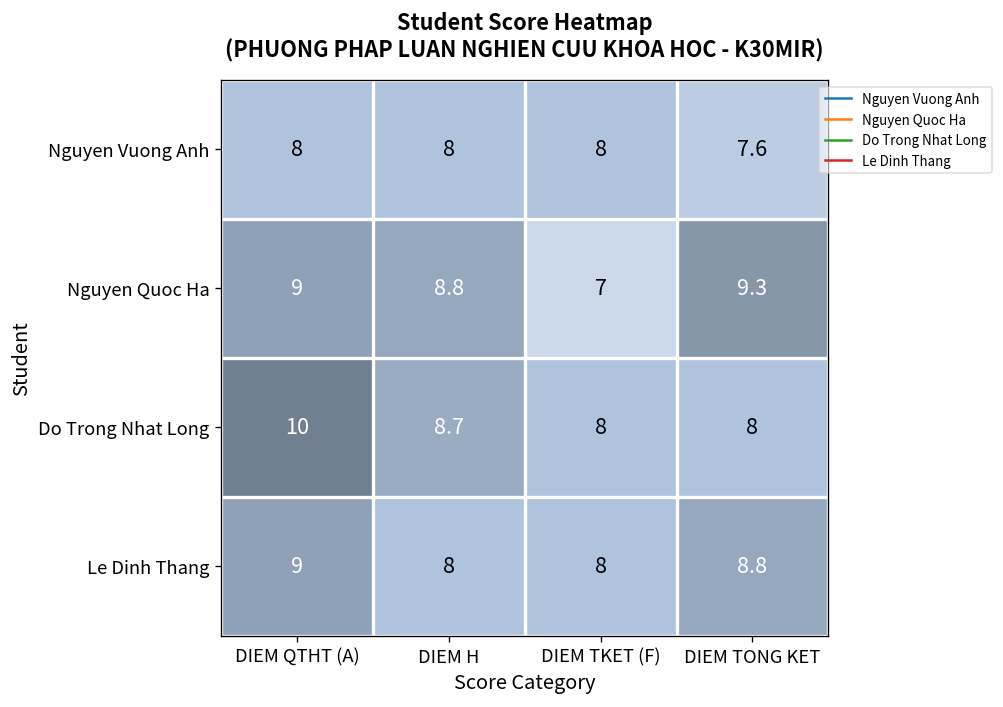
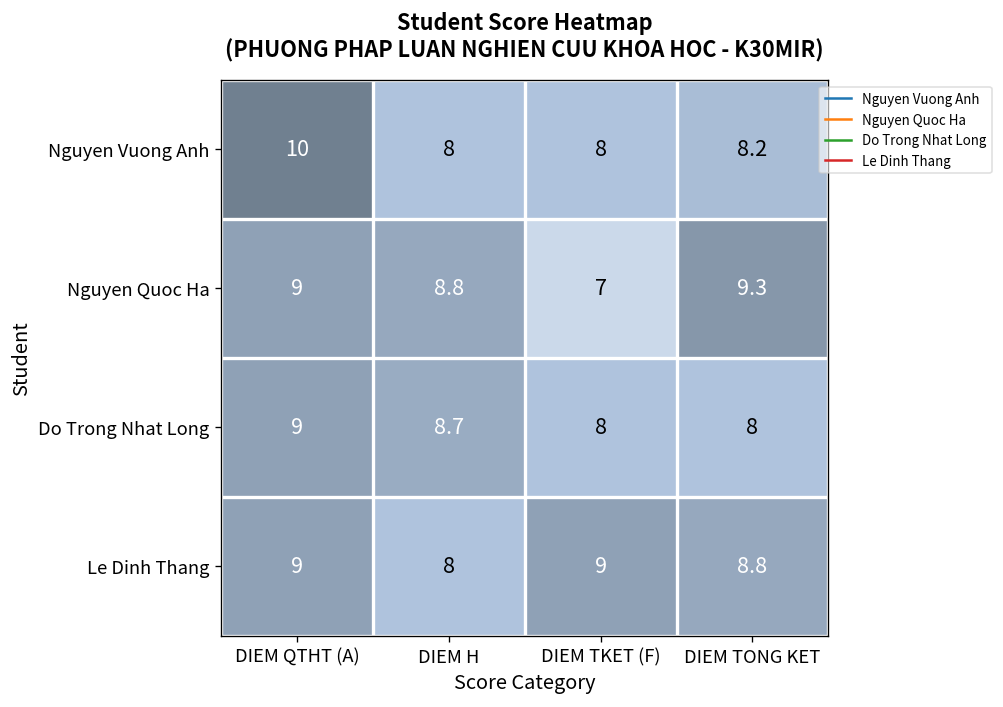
Nguyen Vuong Anh, DIEM QTHT (A): 8 -> 10
Nguyen Vuong Anh, DIEM TONG KET: 7.6 -> 8.2
Do Trong Nhat Long, DIEM QTHT (A): 10 -> 9
Le Dinh Thang, DIEM TKET (F): 8 -> 9
